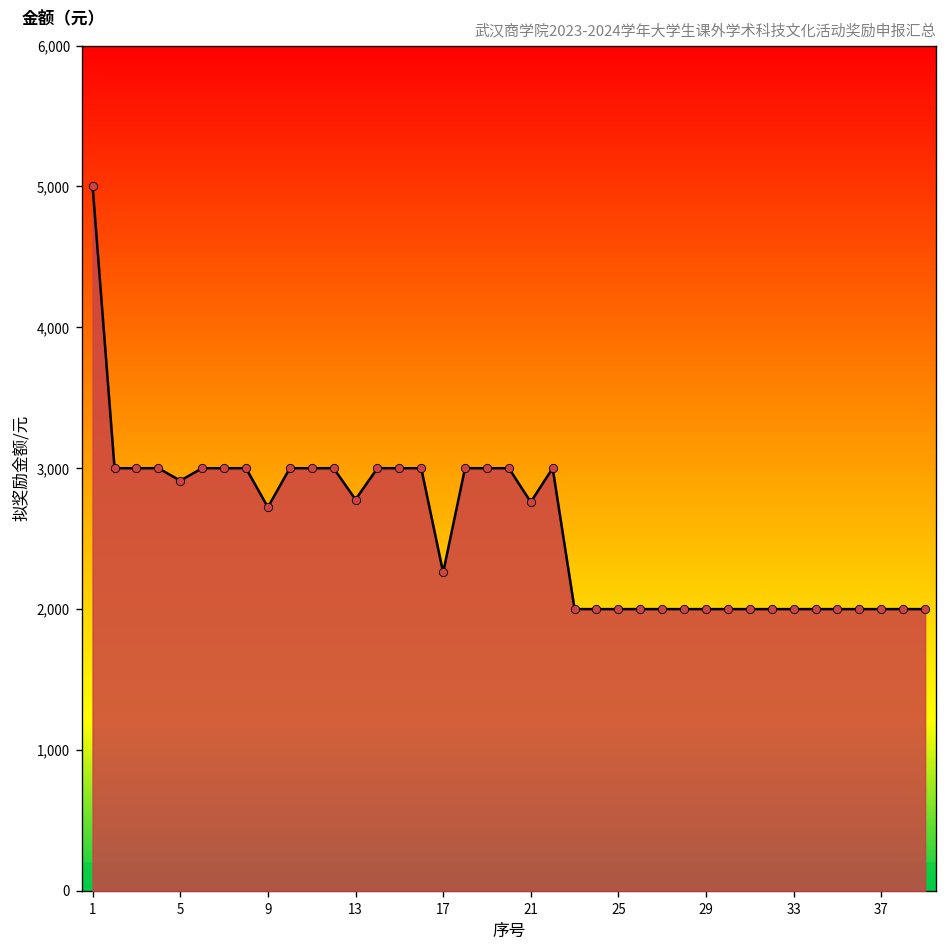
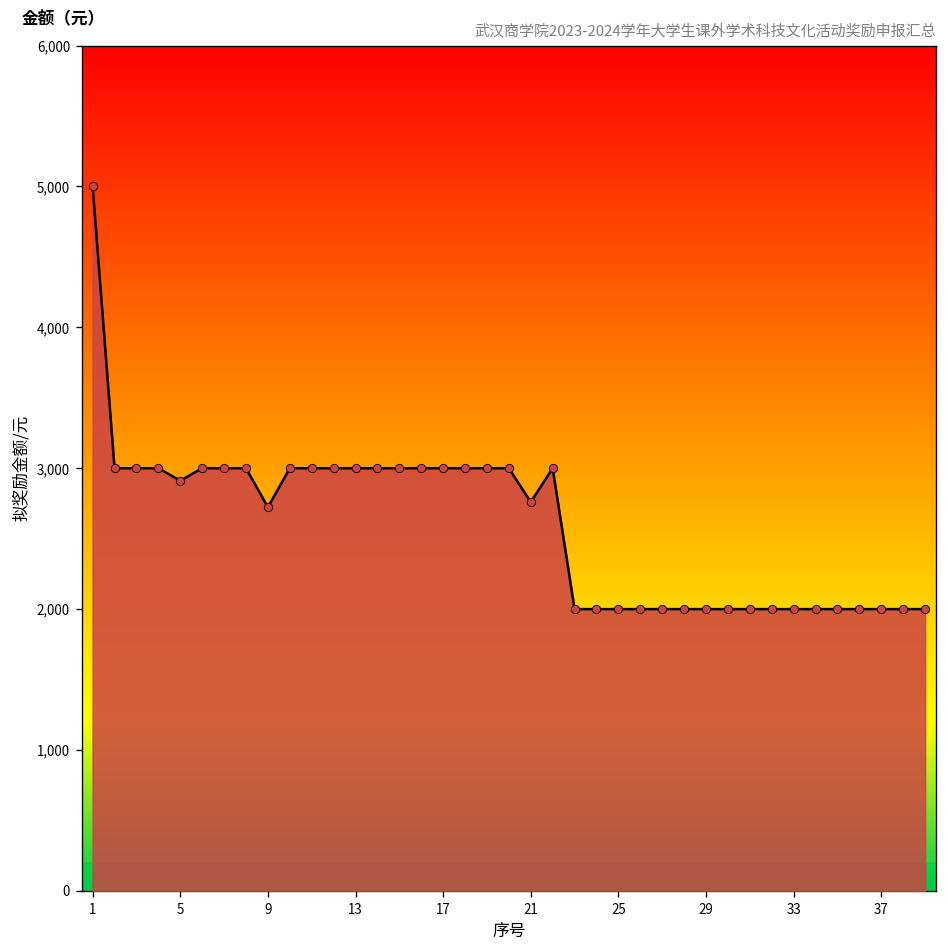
13: 2,780 -> 3,000
17: 2,260 -> 3,000
